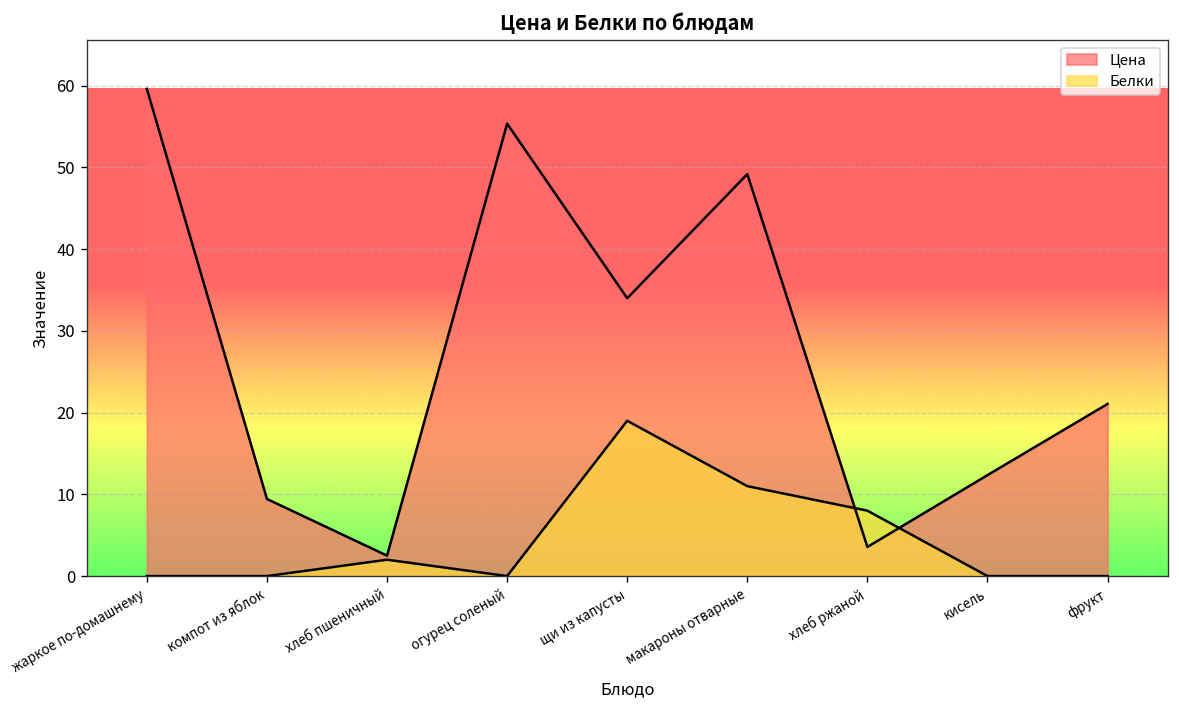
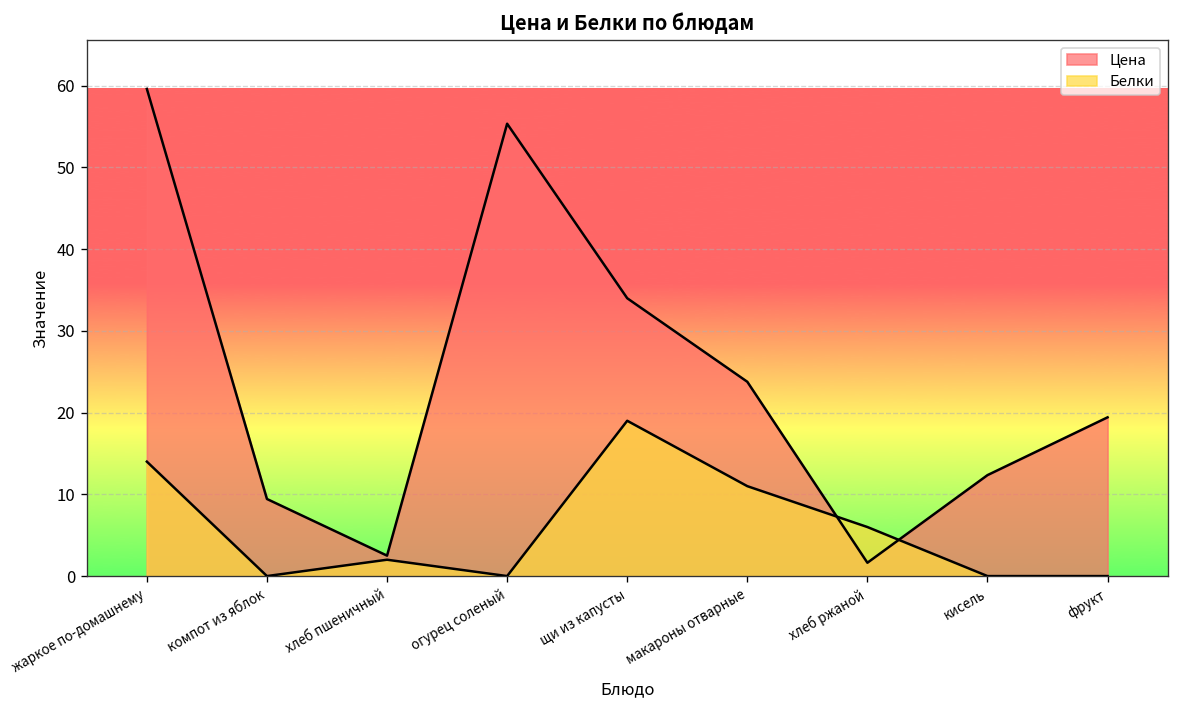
Белки, жаркое по-домашнему: 0 -> 14
Цена, макароны отварные: 49 -> 24
Цена, хлеб ржаной: 4 -> 2
Белки, хлеб ржаной: 8 -> 6
Цена, фрукт: 21 -> 19
